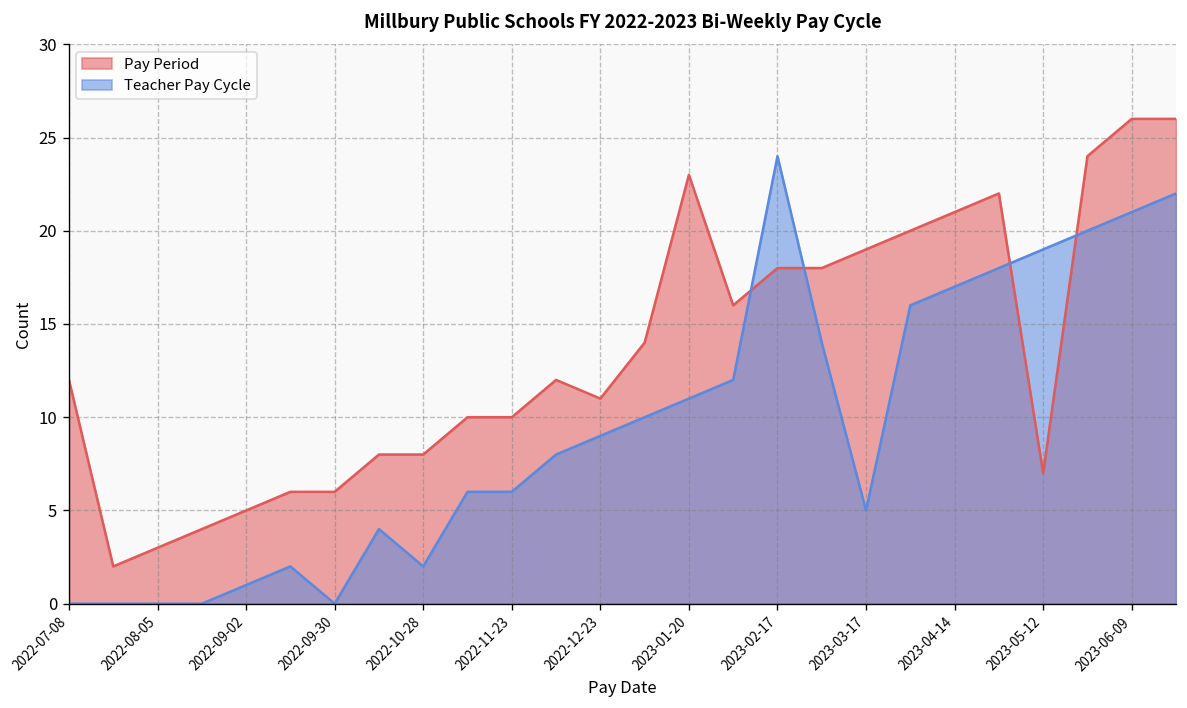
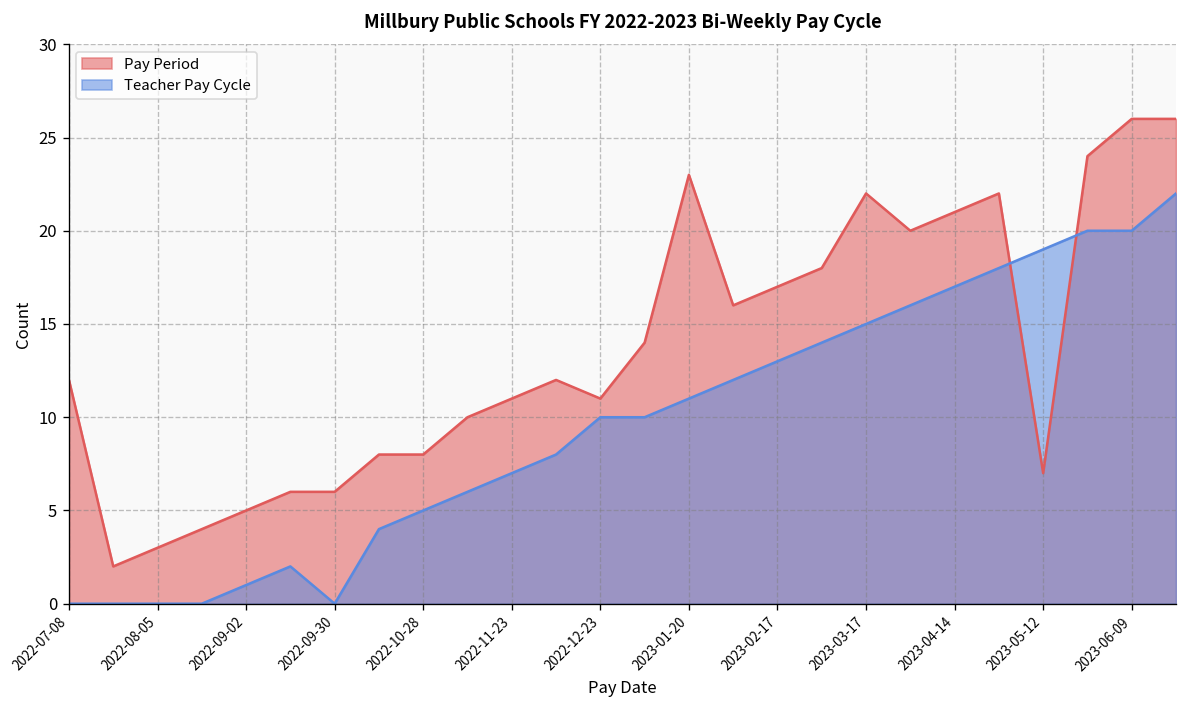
Teacher Pay Cycle, 2022-10-28: 2 -> 5
Pay Period, 2022-11-23: 10 -> 11
Teacher Pay Cycle, 2022-11-23: 6 -> 7
Teacher Pay Cycle, 2022-12-23: 9 -> 10
Pay Period, 2023-02-17: 18 -> 17
Teacher Pay Cycle, 2023-02-17: 24 -> 13
Pay Period, 2023-03-17: 19 -> 22
Teacher Pay Cycle, 2023-03-17: 5 -> 15
Teacher Pay Cycle, 2023-06-09: 21 -> 20
